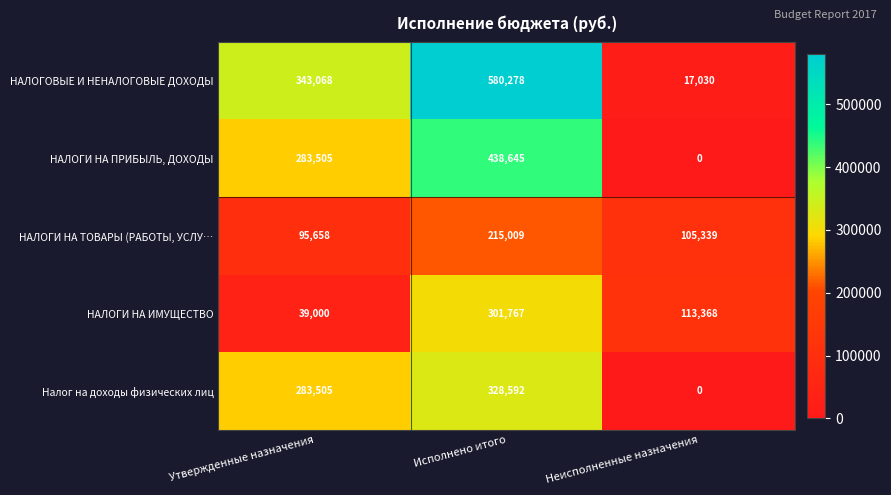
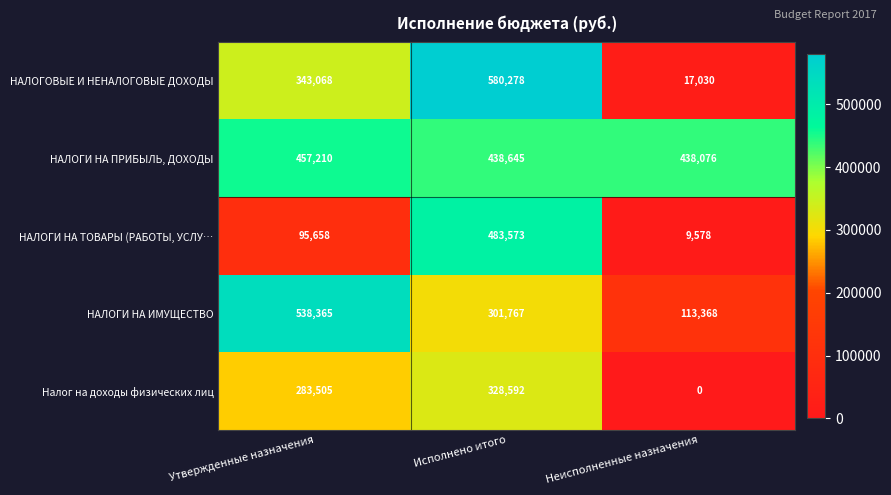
НАЛОГИ НА ПРИБЫЛЬ, ДОХОДЫ, Утвержденные назначения: 283,505 -> 457,210
НАЛОГИ НА ПРИБЫЛЬ, ДОХОДЫ, Неисполненные назначения: 0 -> 438,076
НАЛОГИ НА ТОВАРЫ (РАБОТЫ, УСЛУ…, Исполнено итого: 215,009 -> 483,573
НАЛОГИ НА ТОВАРЫ (РАБОТЫ, УСЛУ…, Неисполненные назначения: 105,339 -> 9,578
НАЛОГИ НА ИМУЩЕСТВО, Утвержденные назначения: 39,000 -> 538,365
